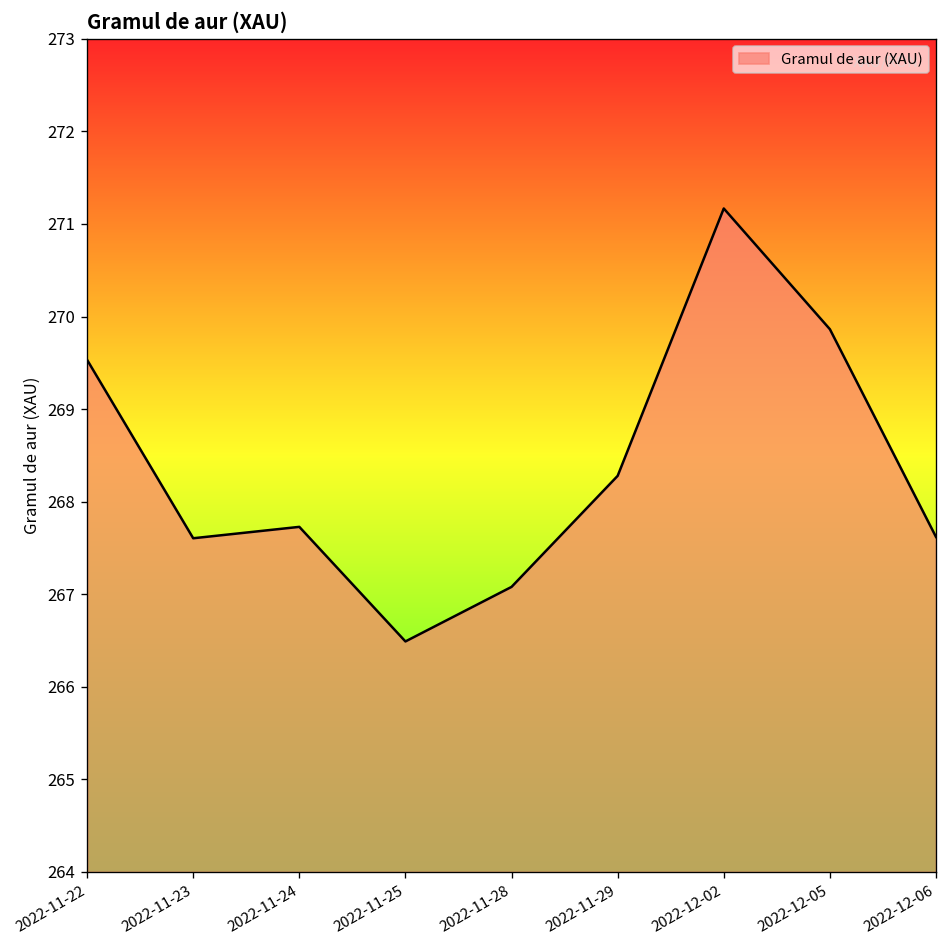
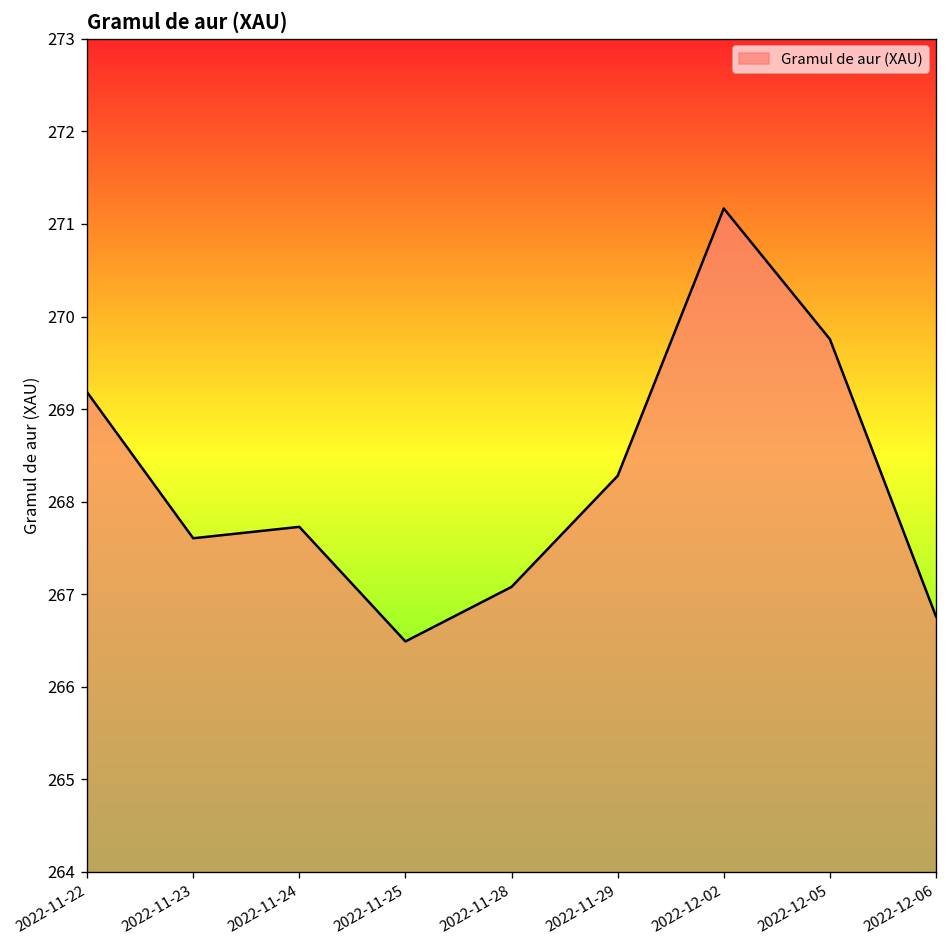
2022-11-22: 269.5 -> 269.2
2022-12-05: 269.9 -> 269.8
2022-12-06: 267.6 -> 266.8
